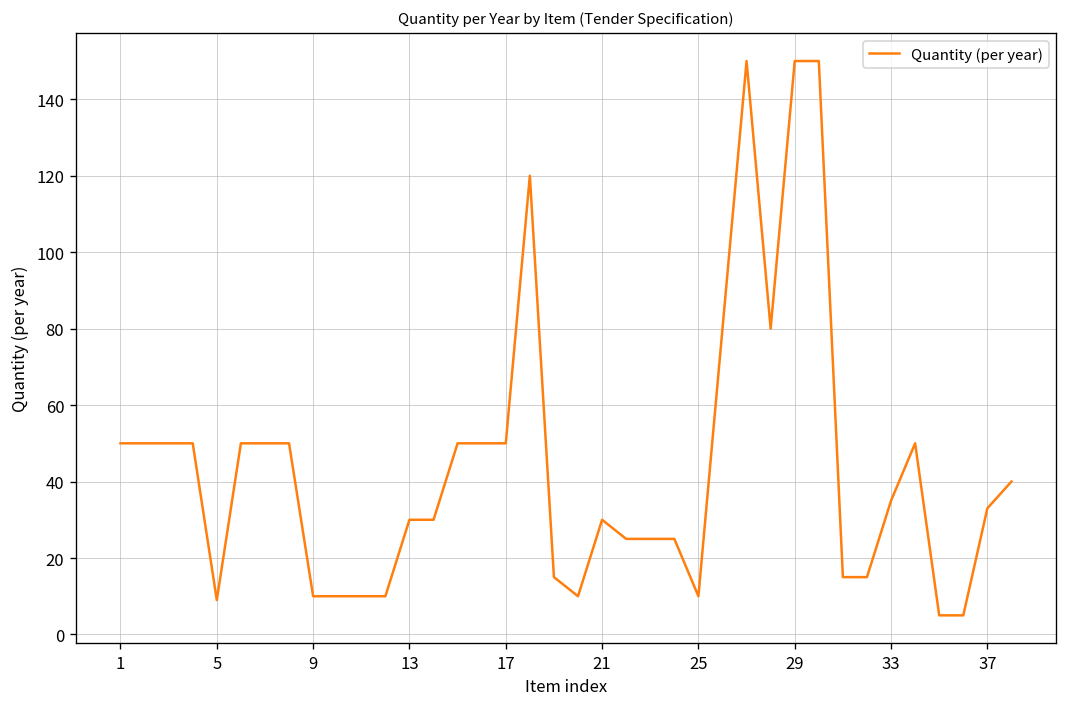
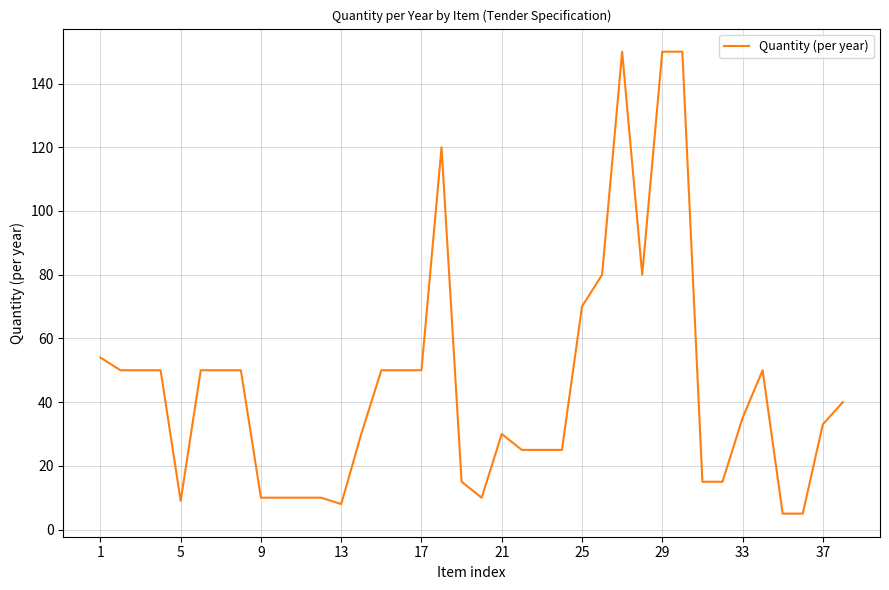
1: 50 -> 54
13: 30 -> 8
25: 10 -> 70
